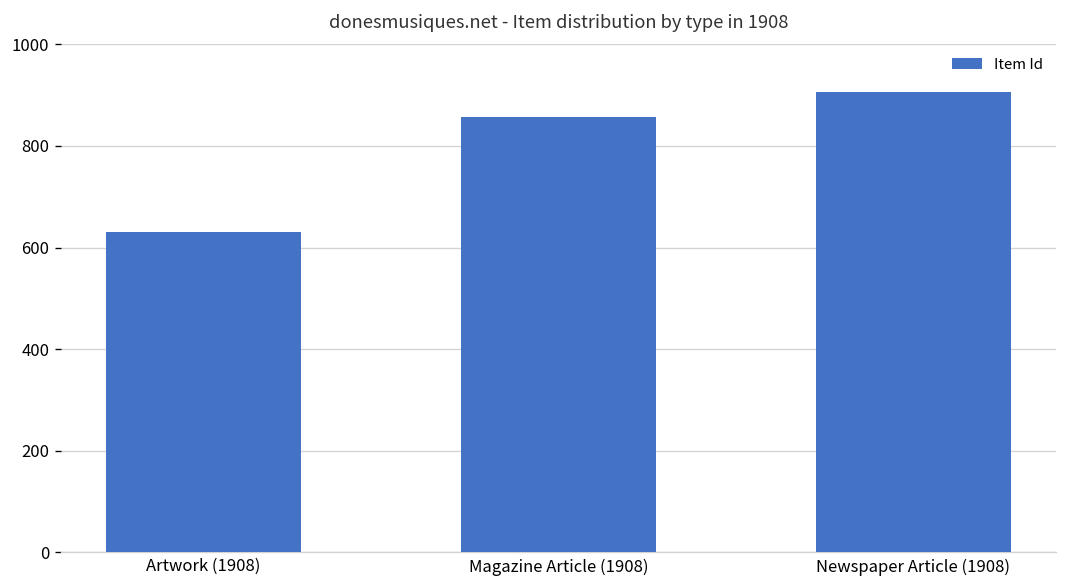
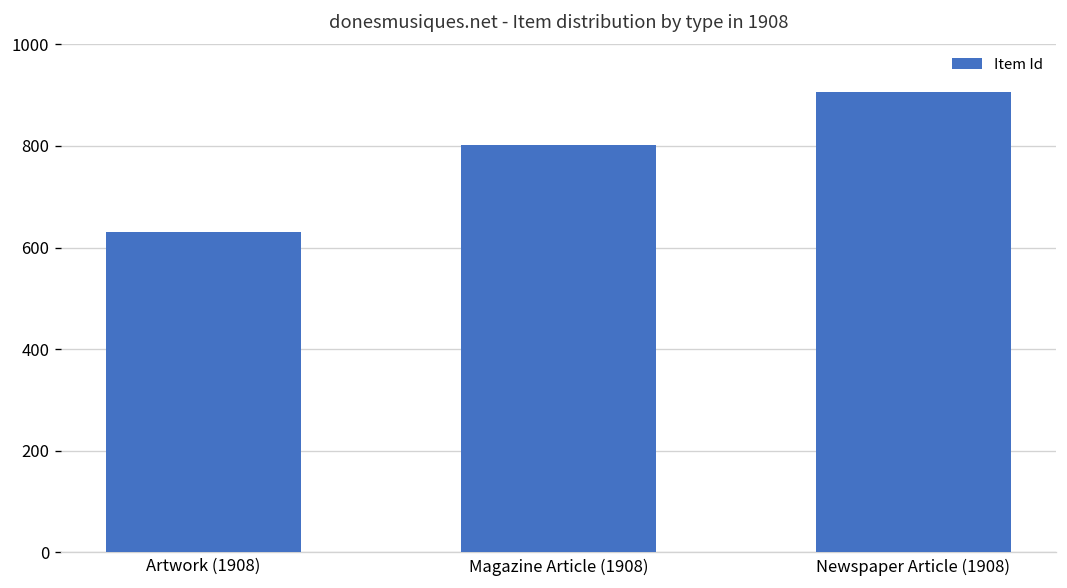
Magazine Article (1908): 860 -> 800
